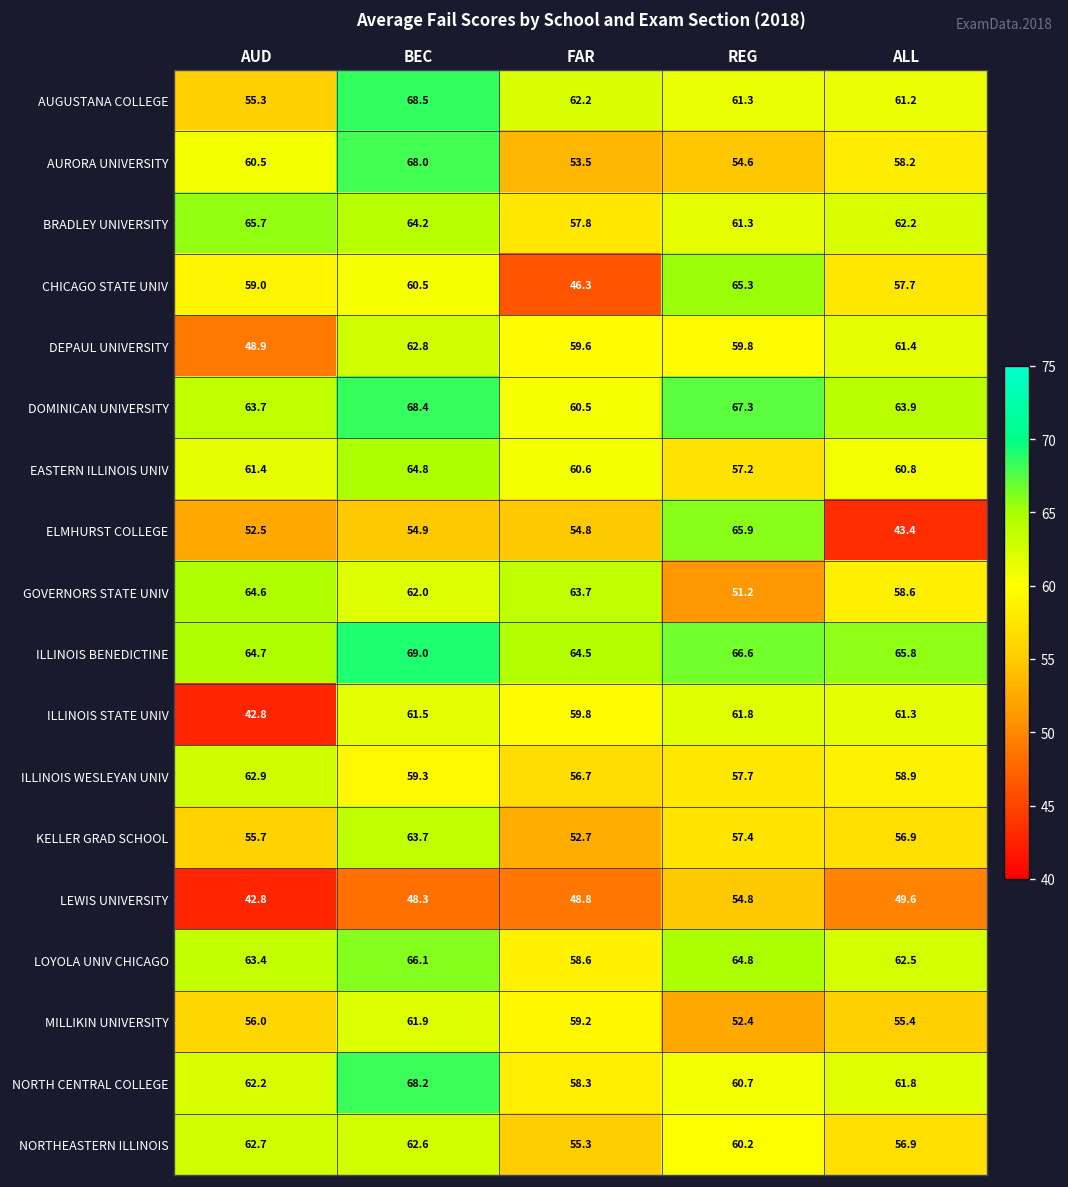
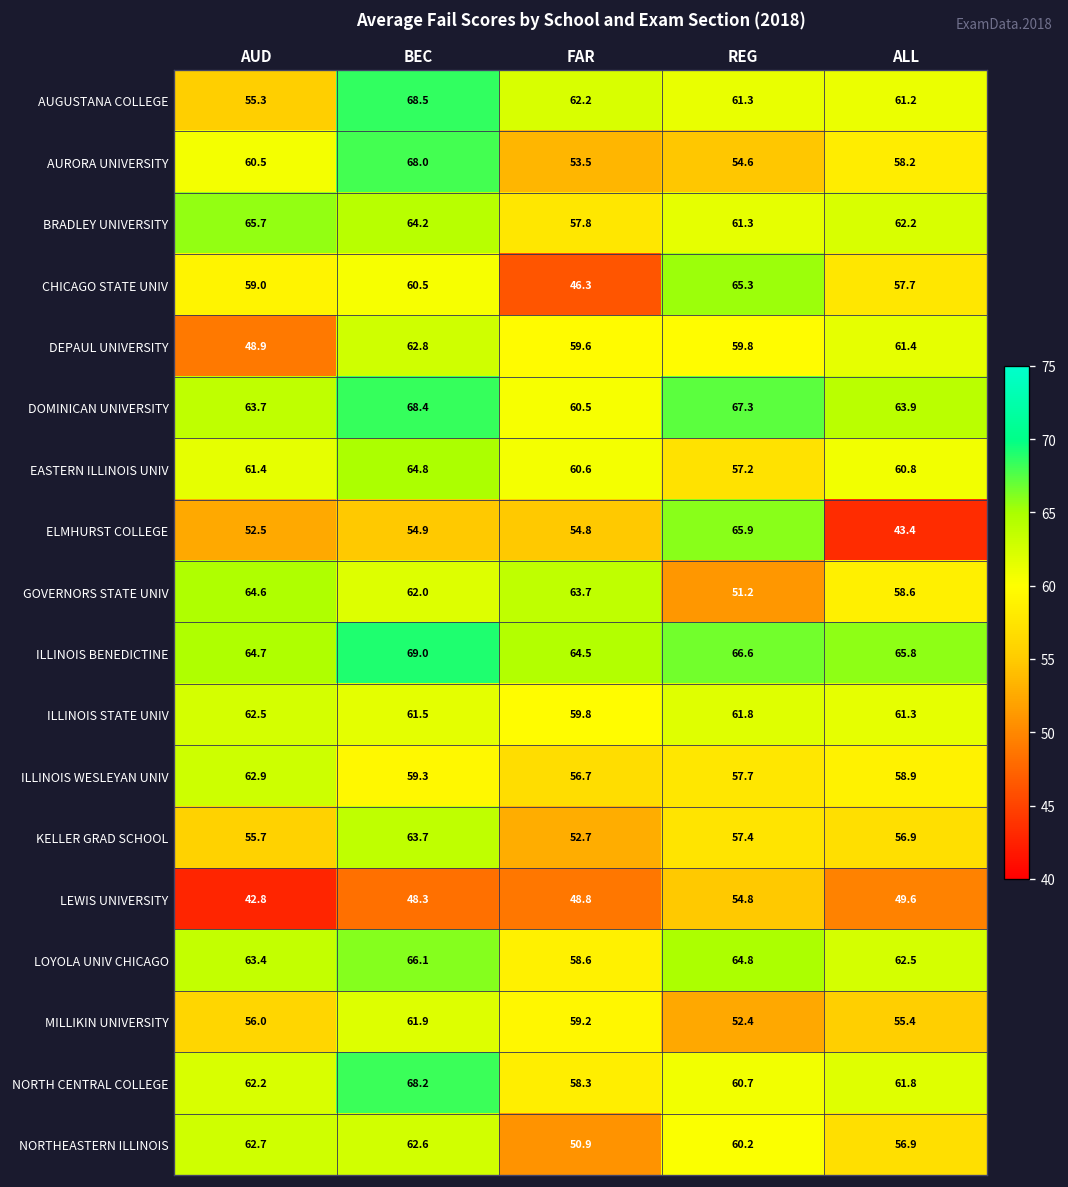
ILLINOIS STATE UNIV, AUD: 42.8 -> 62.5
NORTHEASTERN ILLINOIS, FAR: 55.3 -> 50.9
